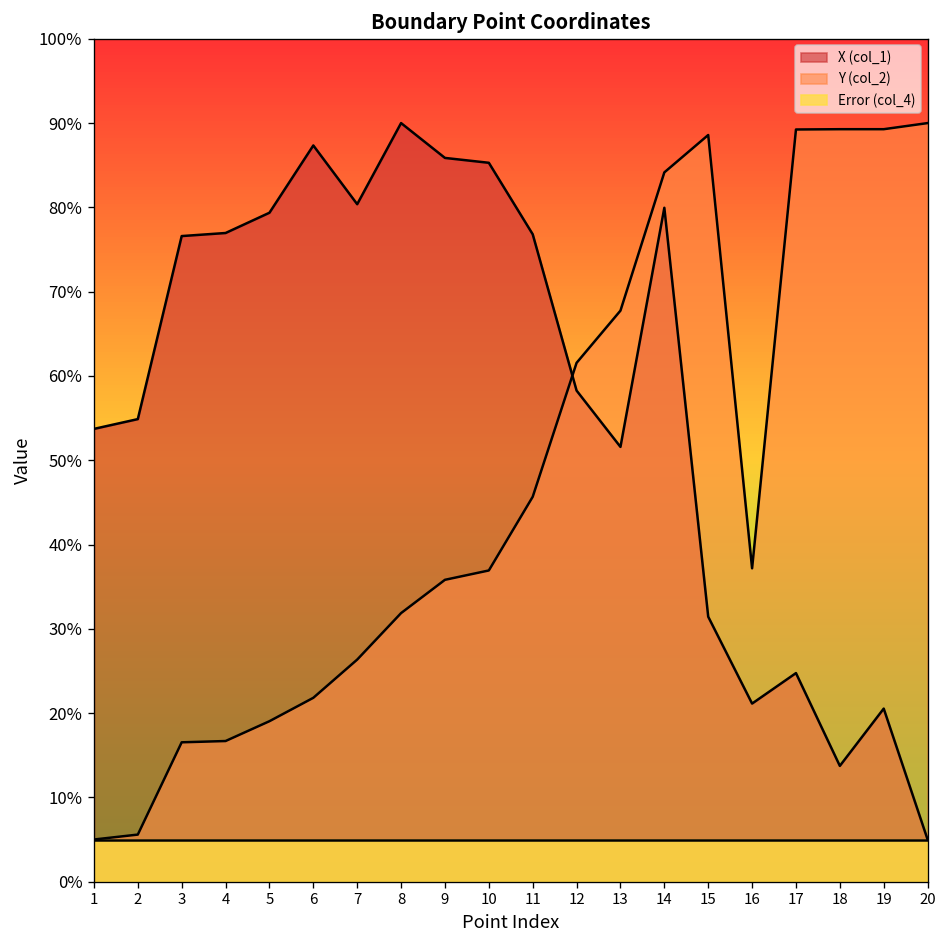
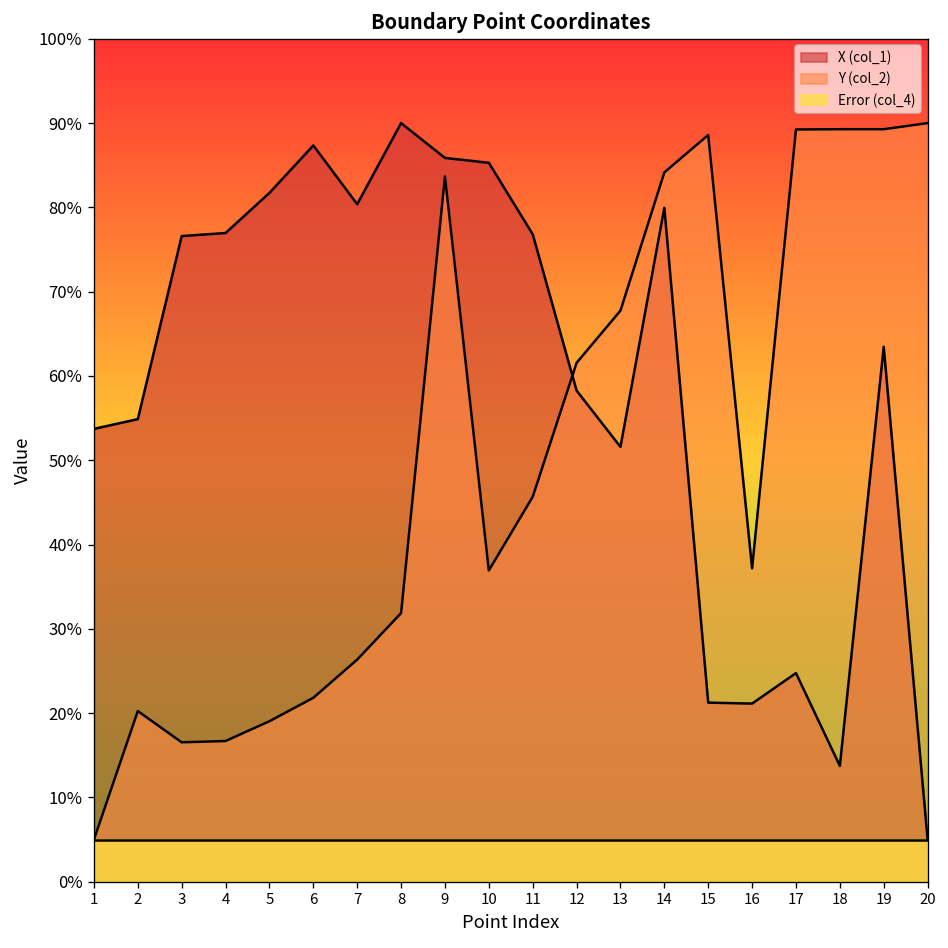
Y (col_2), 2: 6% -> 20%
X (col_1), 5: 79% -> 82%
Y (col_2), 9: 36% -> 84%
X (col_1), 15: 31% -> 21%
X (col_1), 19: 21% -> 63%
